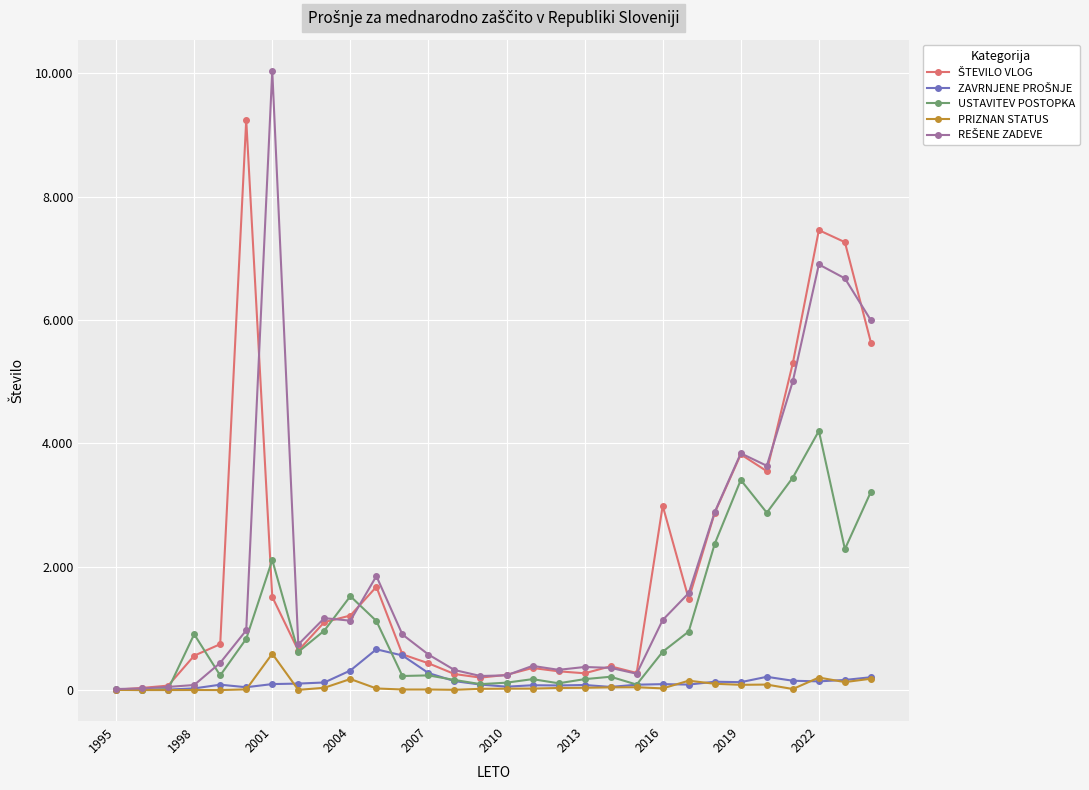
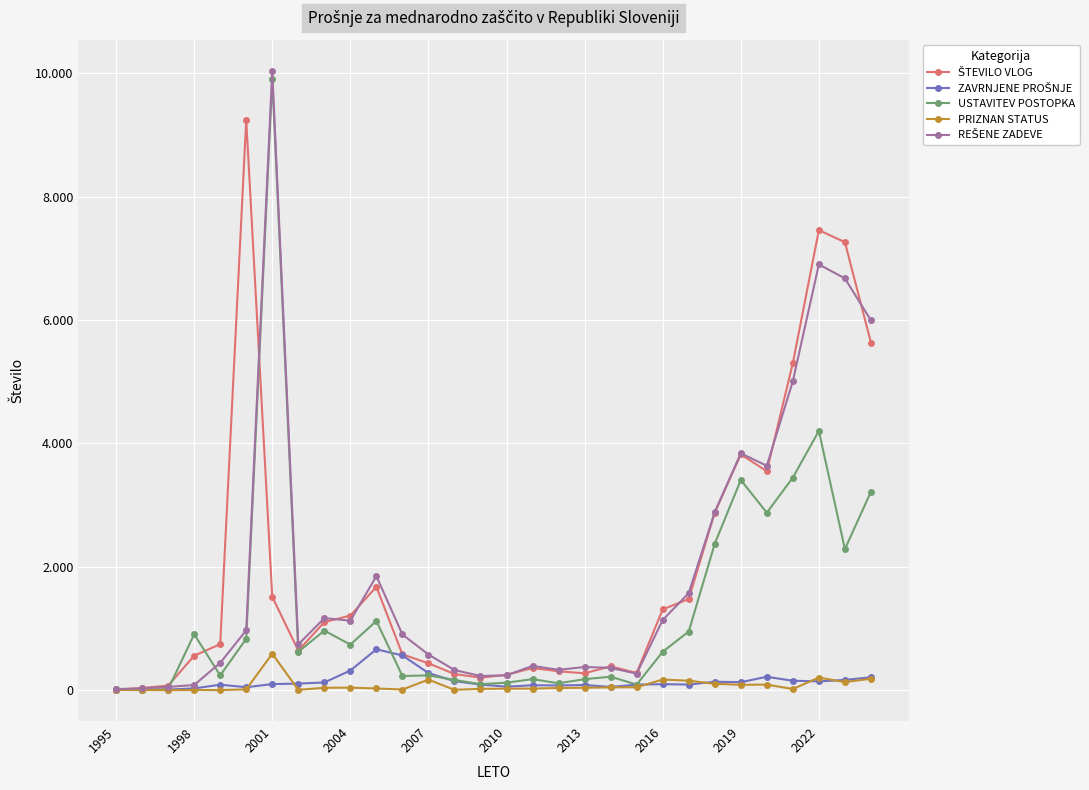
USTAVITEV POSTOPKA, 2001: 2.1 -> 9.9
USTAVITEV POSTOPKA, 2004: 1.5 -> 0.7
PRIZNAN STATUS, 2004: 0.2 -> 0.0
PRIZNAN STATUS, 2007: 0.0 -> 0.2
ŠTEVILO VLOG, 2016: 3.0 -> 1.3
PRIZNAN STATUS, 2016: 0.0 -> 0.2
